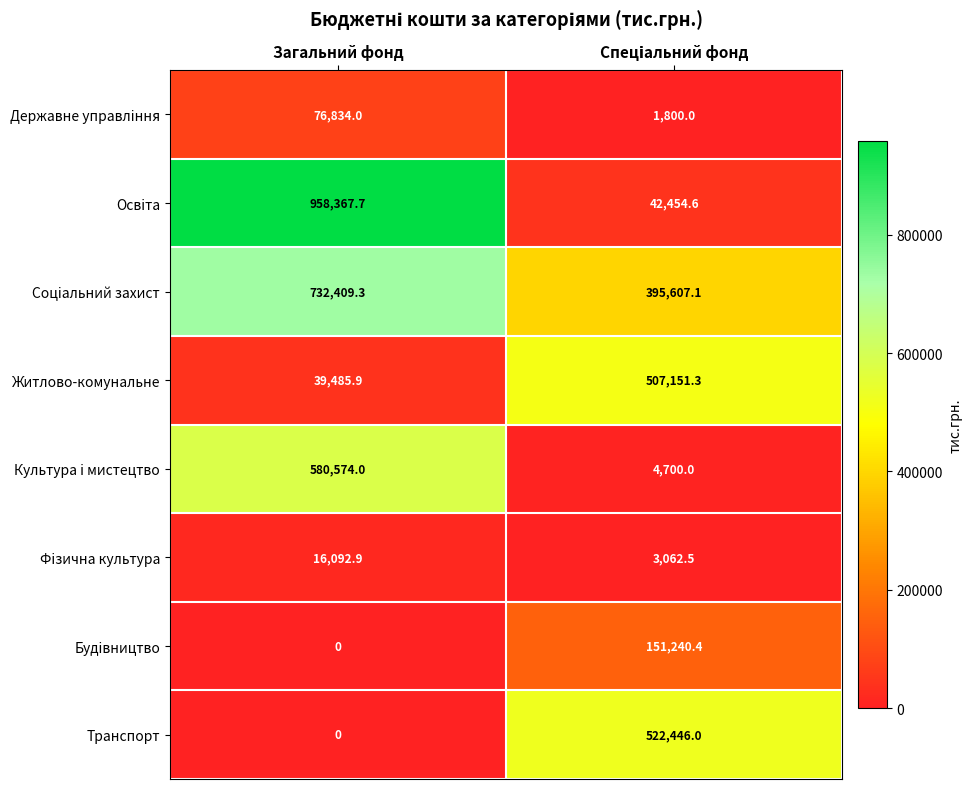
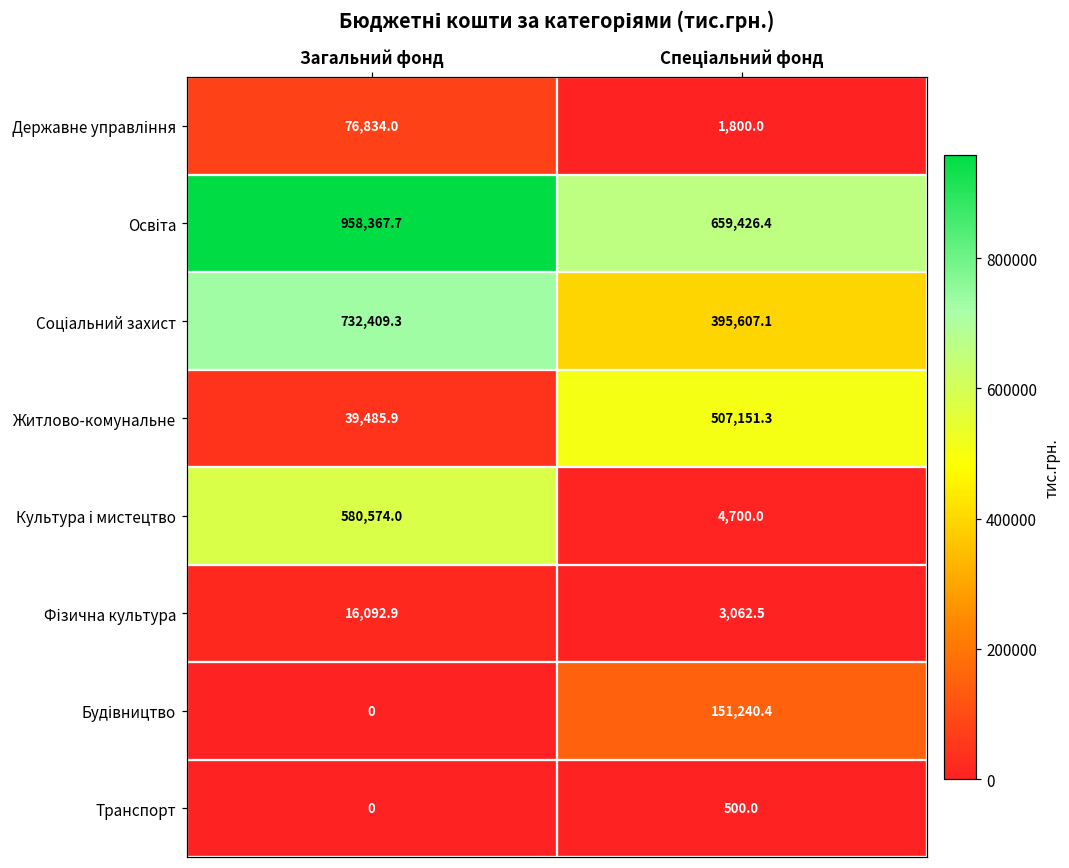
Освіта, Спеціальний фонд: 42,454.6 -> 659,426.4
Транспорт, Спеціальний фонд: 522,446.0 -> 500.0
